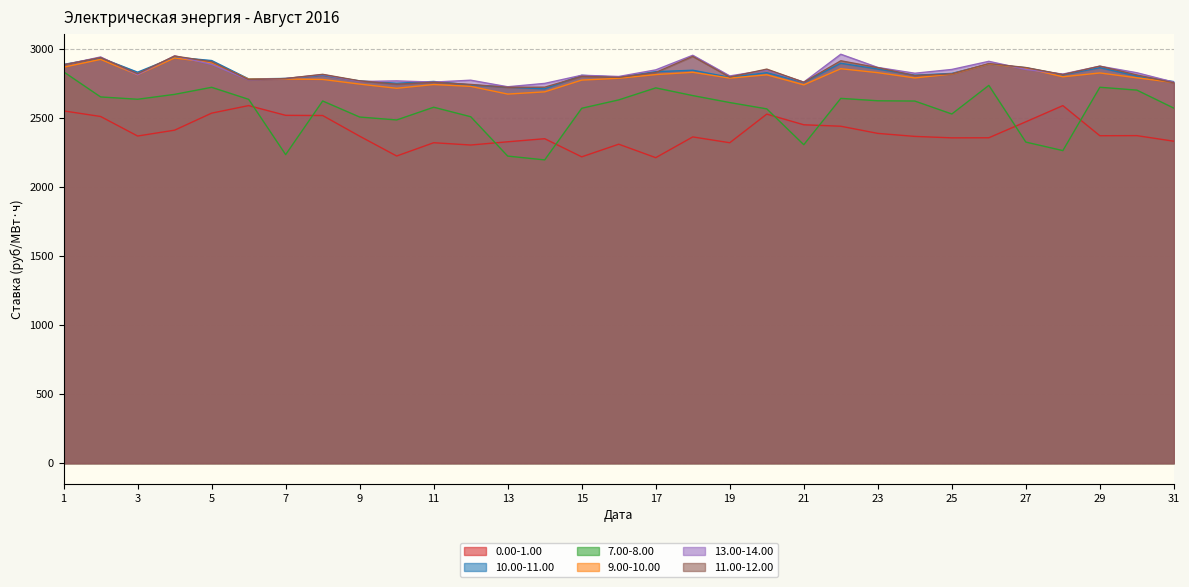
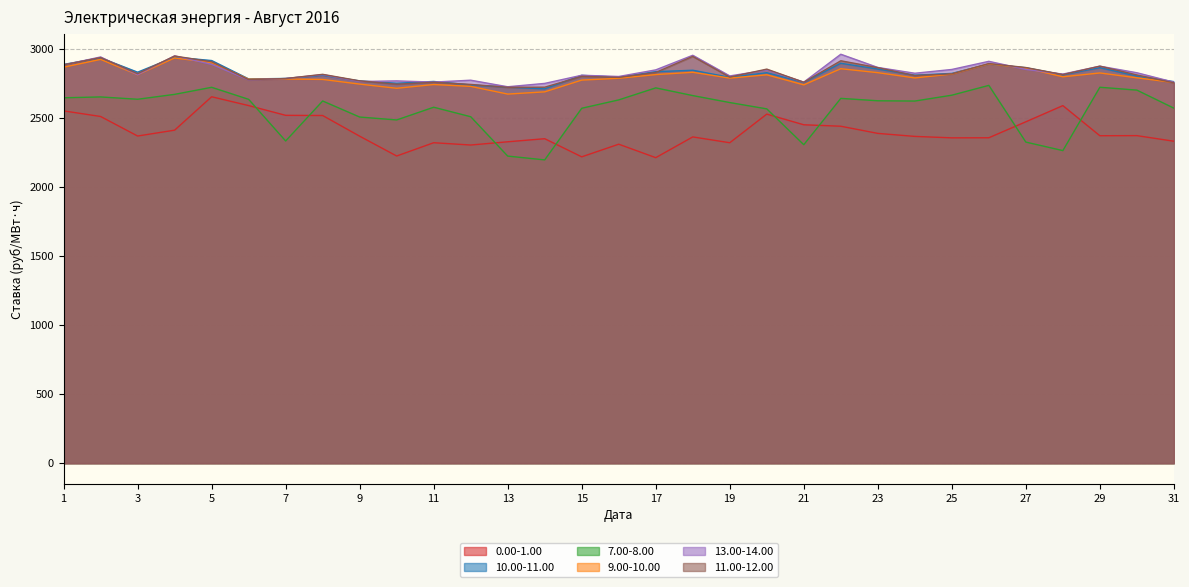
7.00-8.00, 1: 2830 -> 2650
0.00-1.00, 5: 2530 -> 2650
7.00-8.00, 7: 2230 -> 2330
7.00-8.00, 25: 2530 -> 2660
